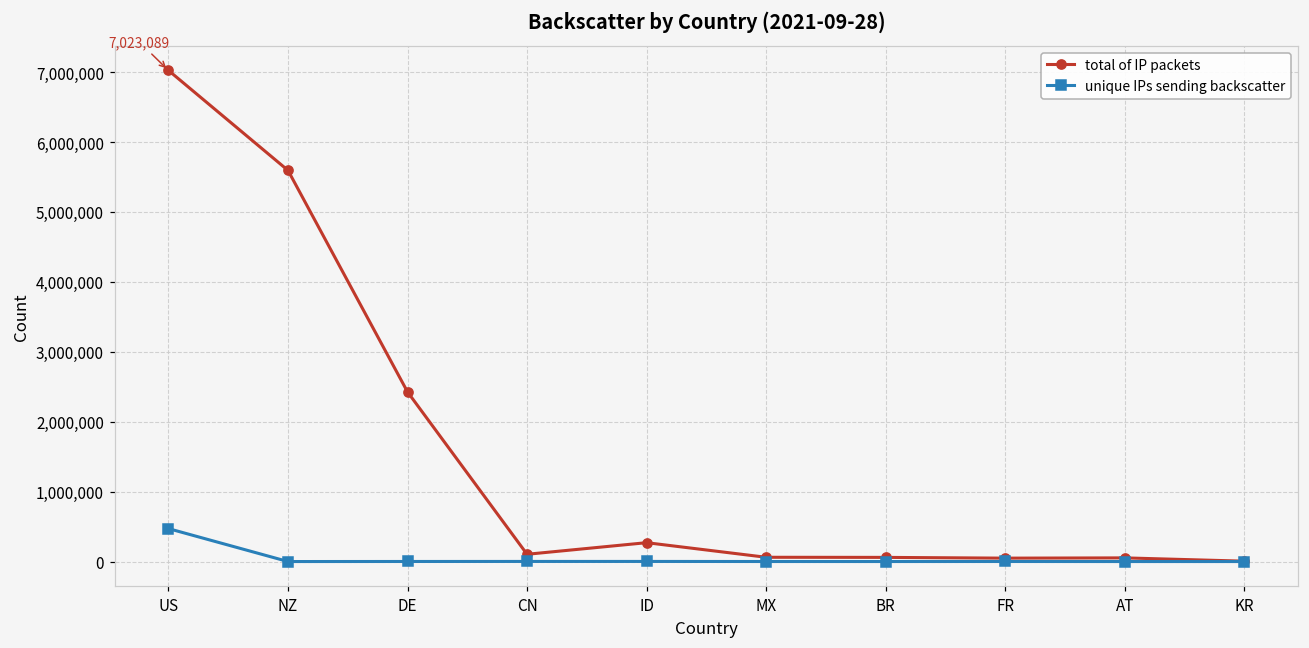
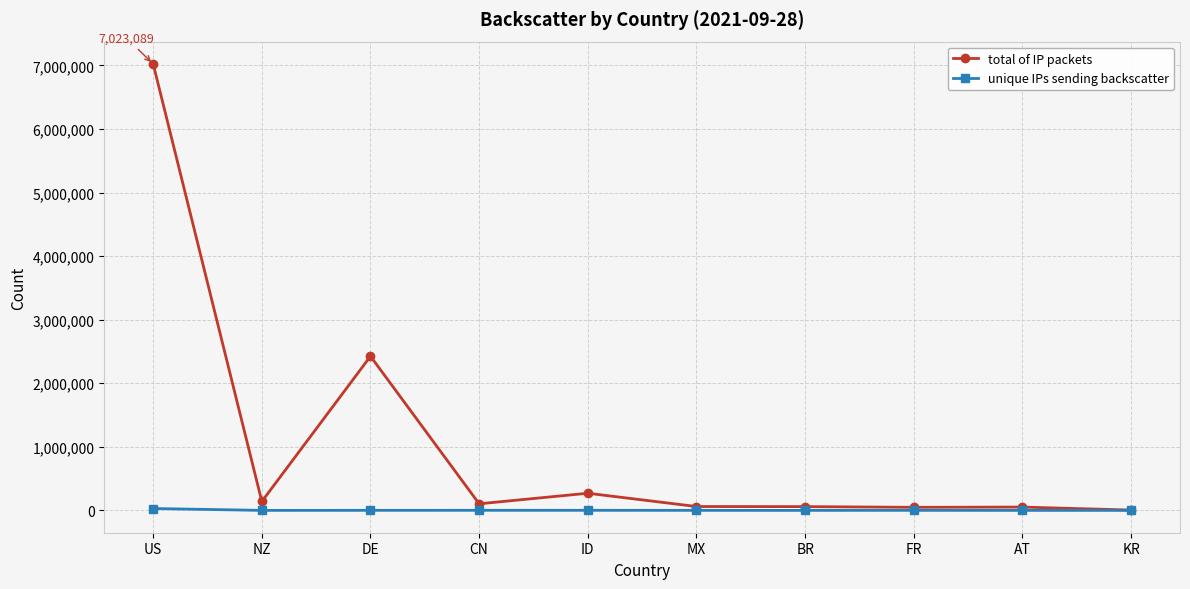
unique IPs sending backscatter, US: 500,000 -> 0
total of IP packets, NZ: 5,600,000 -> 100,000
